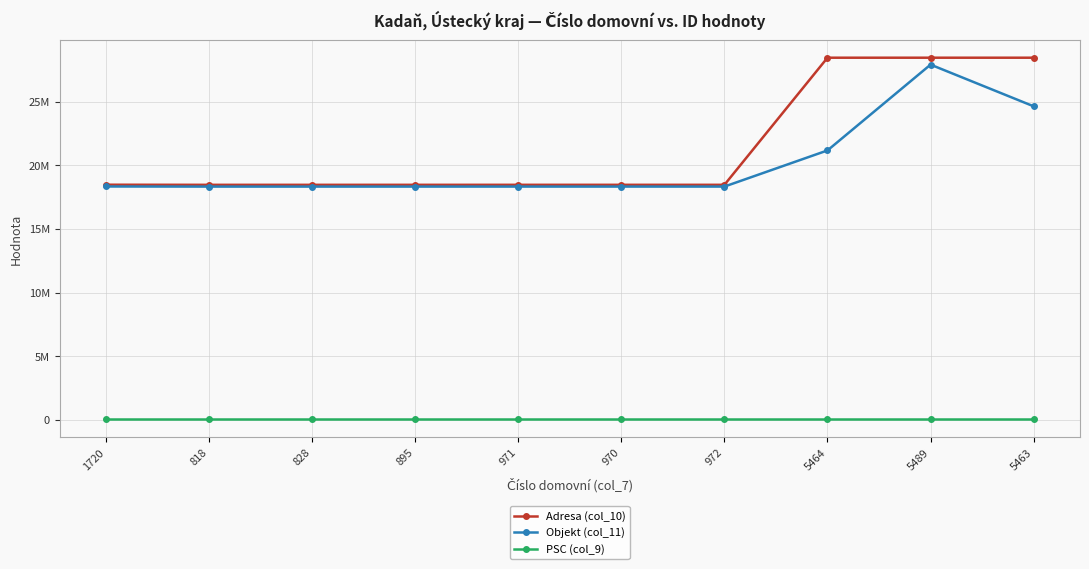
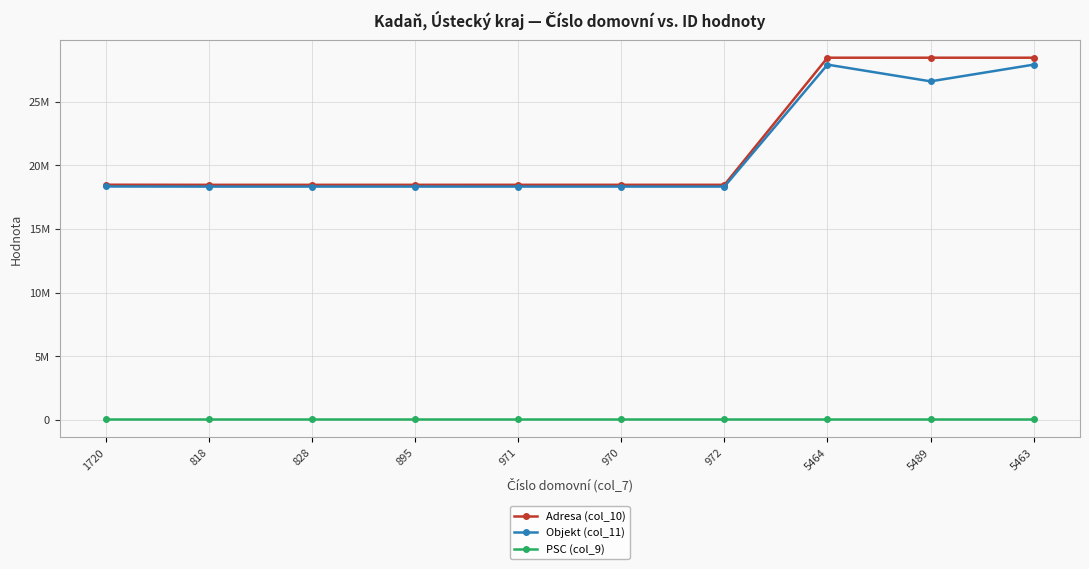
Objekt (col_11), 5464: 21200000 -> 27900000
Objekt (col_11), 5489: 27900000 -> 26600000
Objekt (col_11), 5463: 24600000 -> 27900000
